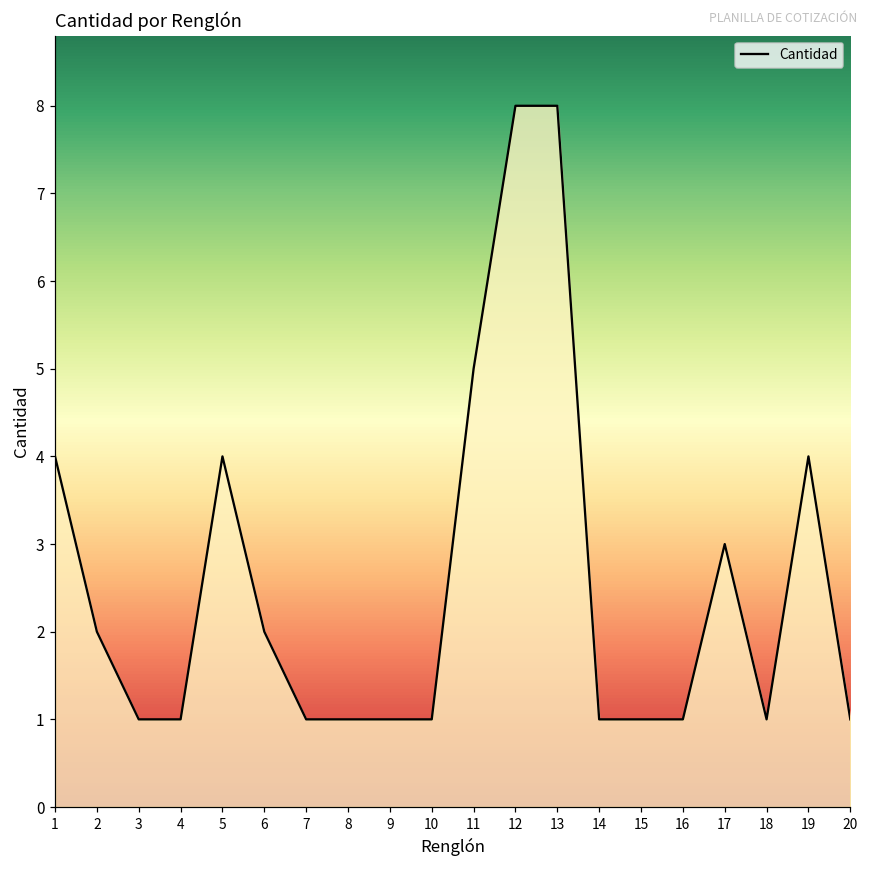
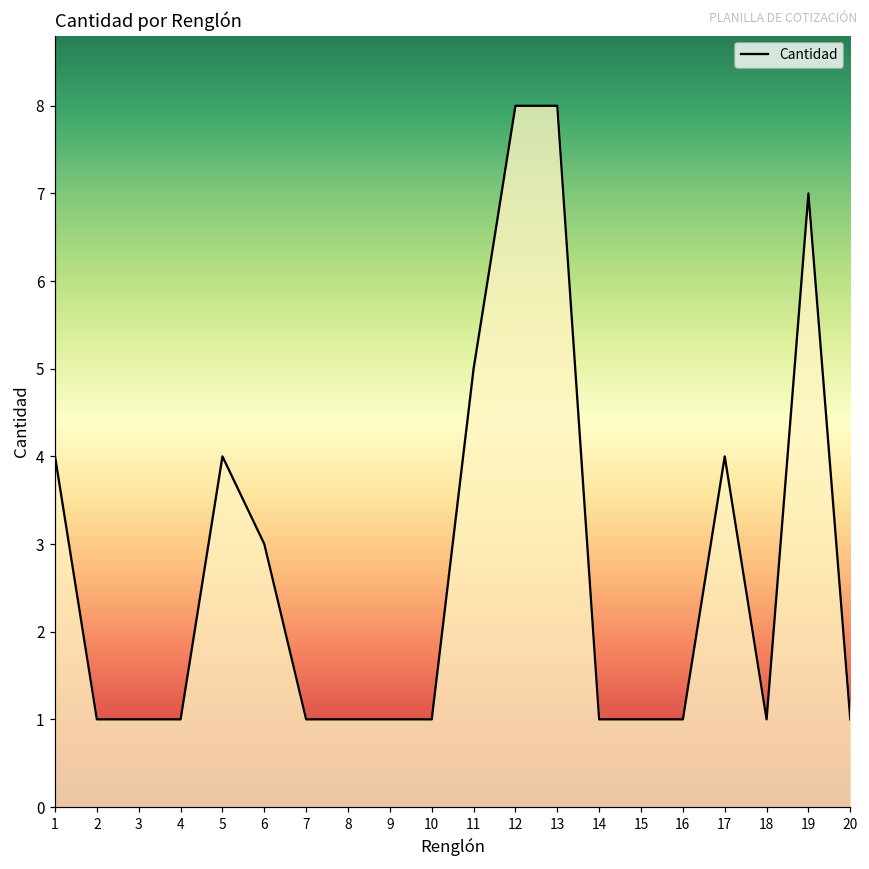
2: 2 -> 1
6: 2 -> 3
17: 3 -> 4
19: 4 -> 7
